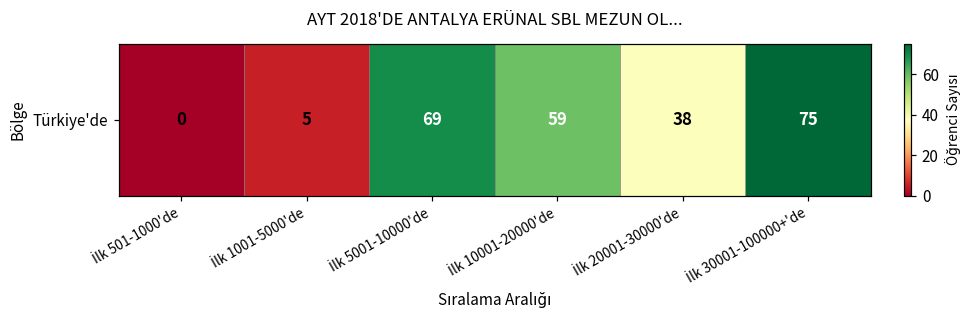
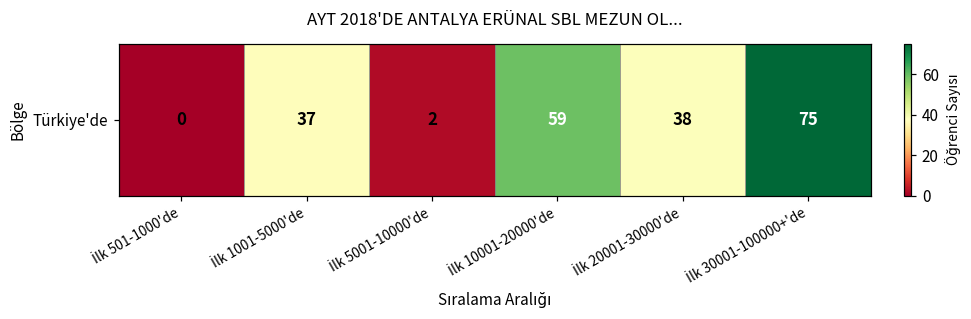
Türkiye'de, İlk 1001-5000'de: 5 -> 37
Türkiye'de, İlk 5001-10000'de: 69 -> 2
